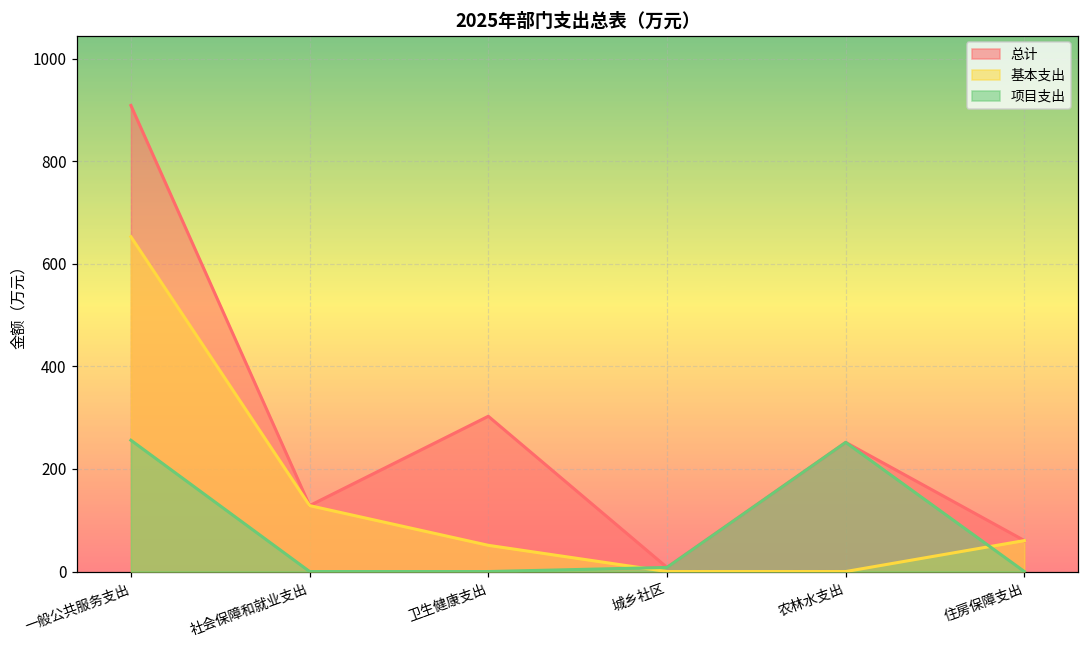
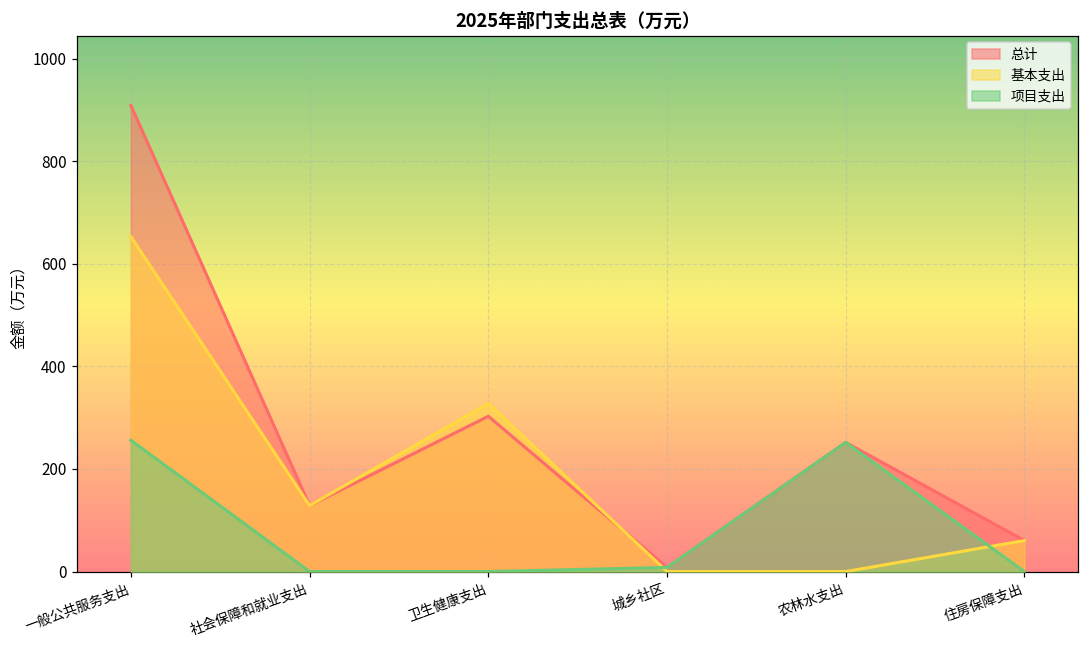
基本支出, 卫生健康支出: 50 -> 330
